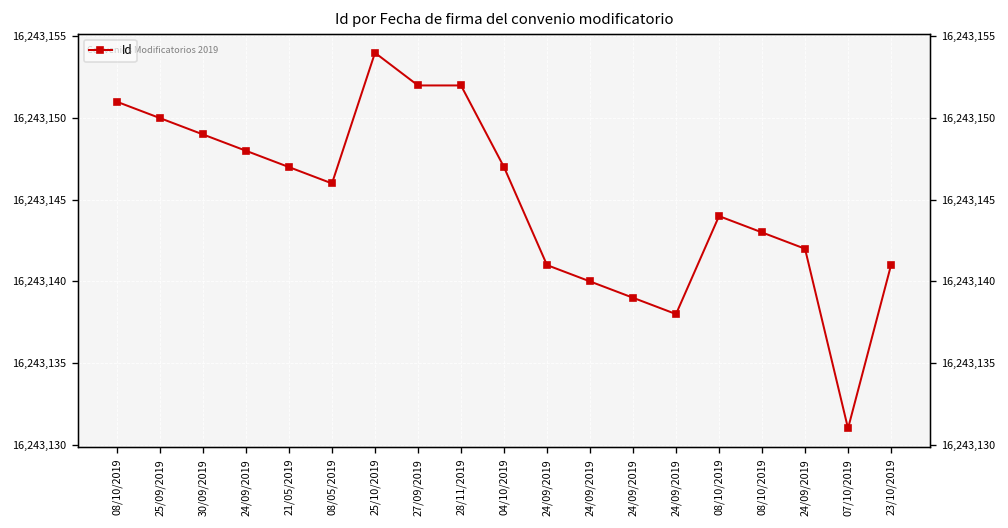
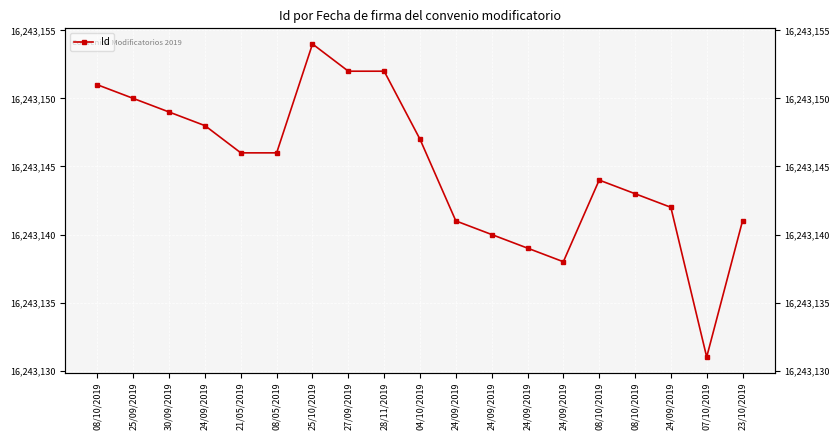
21/05/2019: 16,243,147 -> 16,243,146
